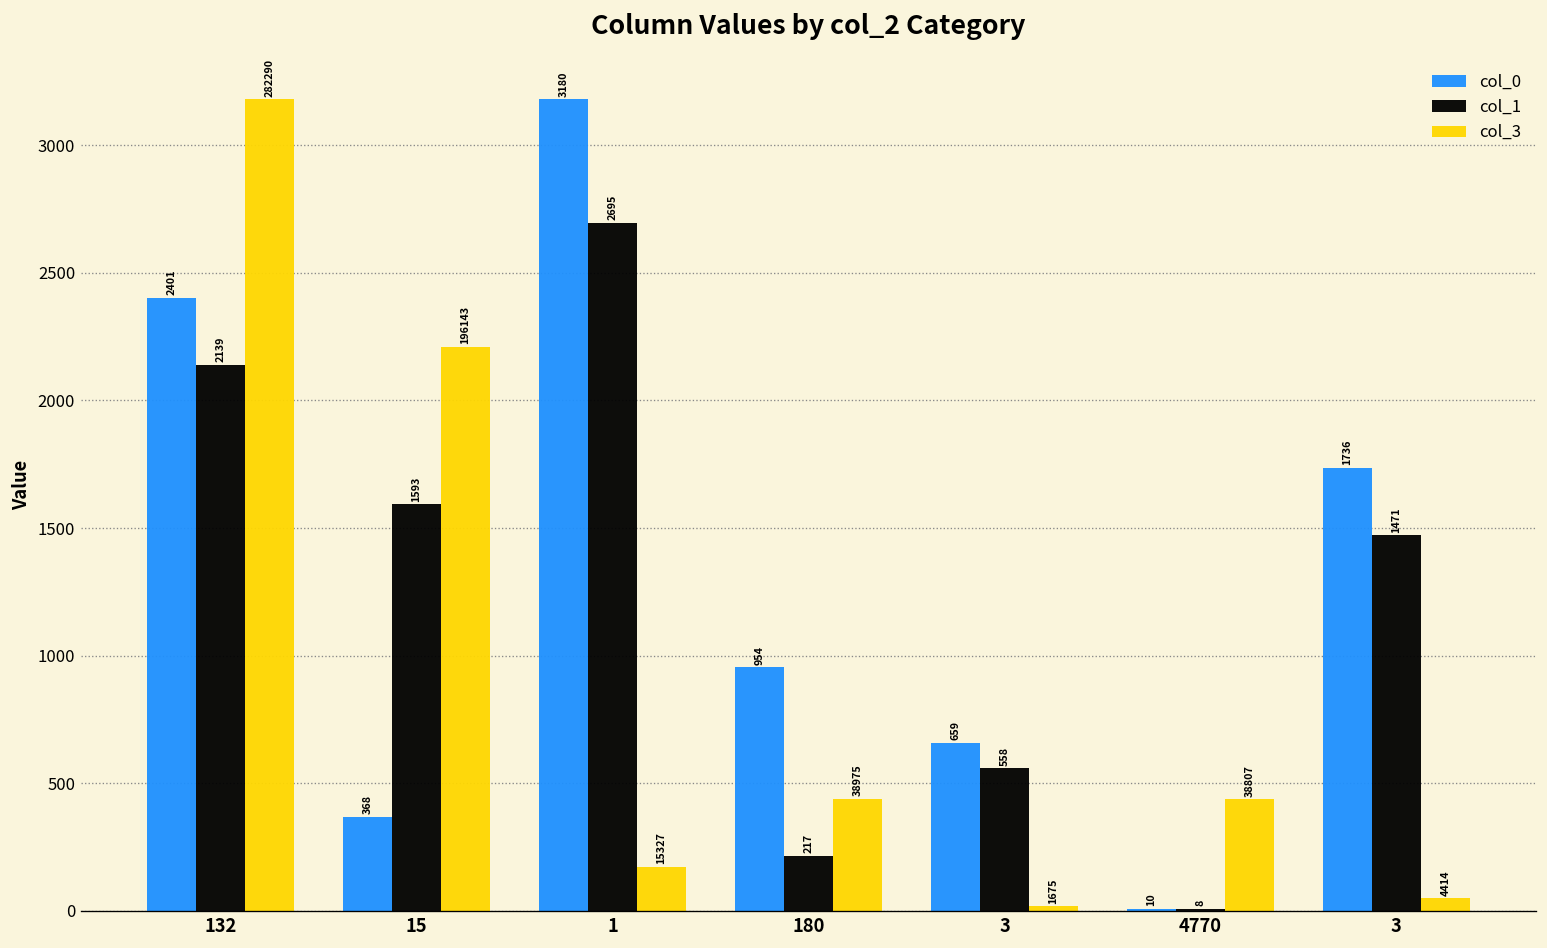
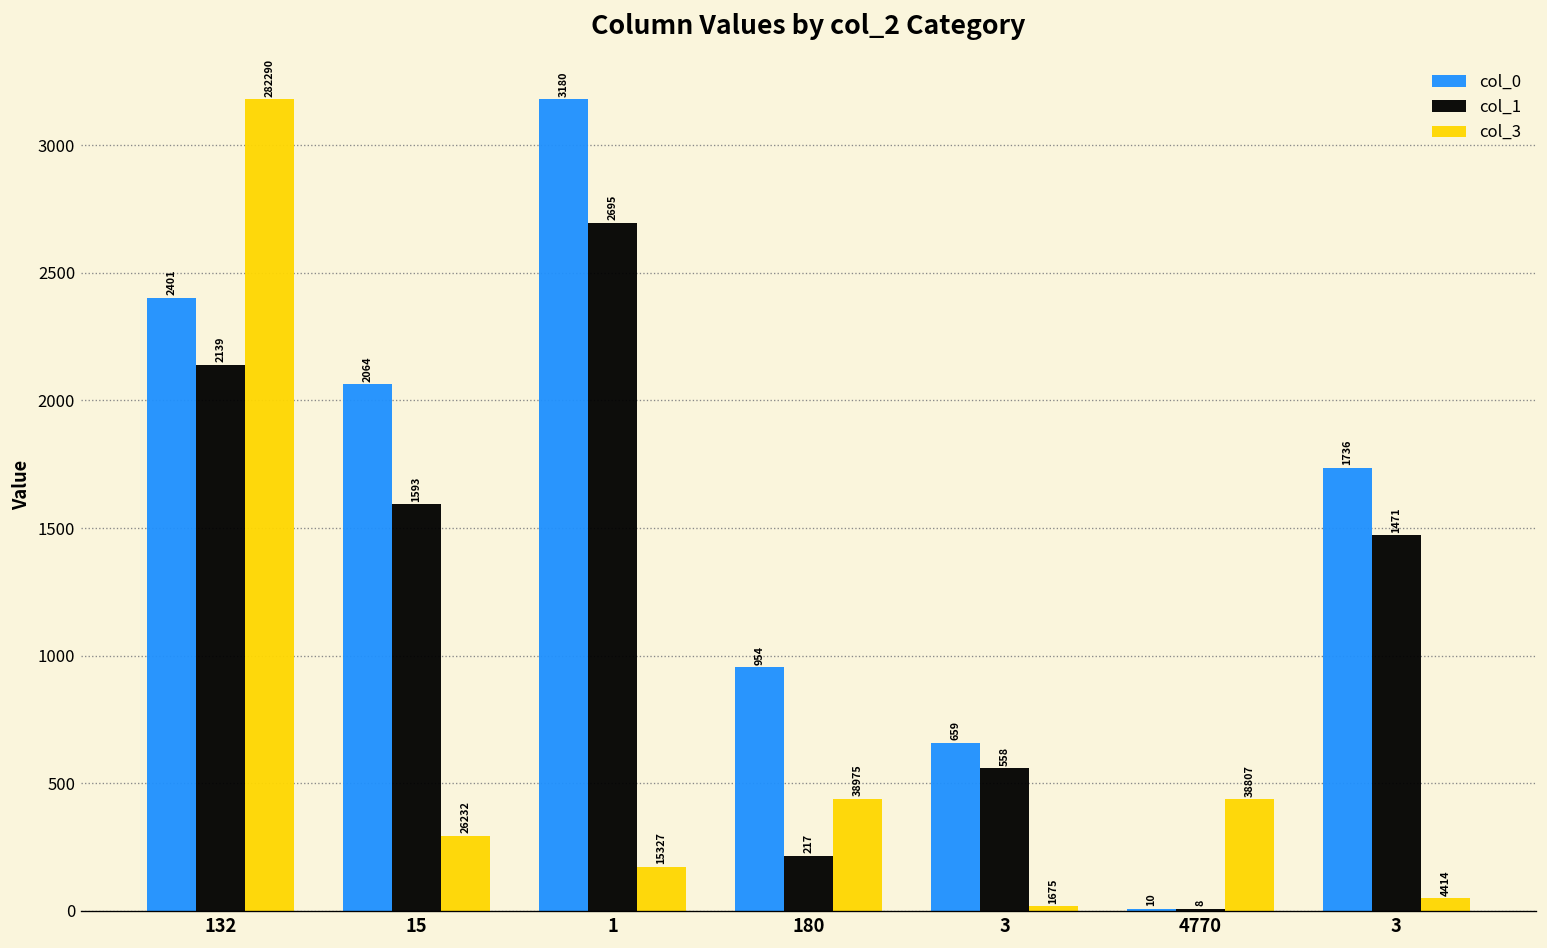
col_0, 15: 368 -> 2064
col_3, 15: 196143 -> 26232
